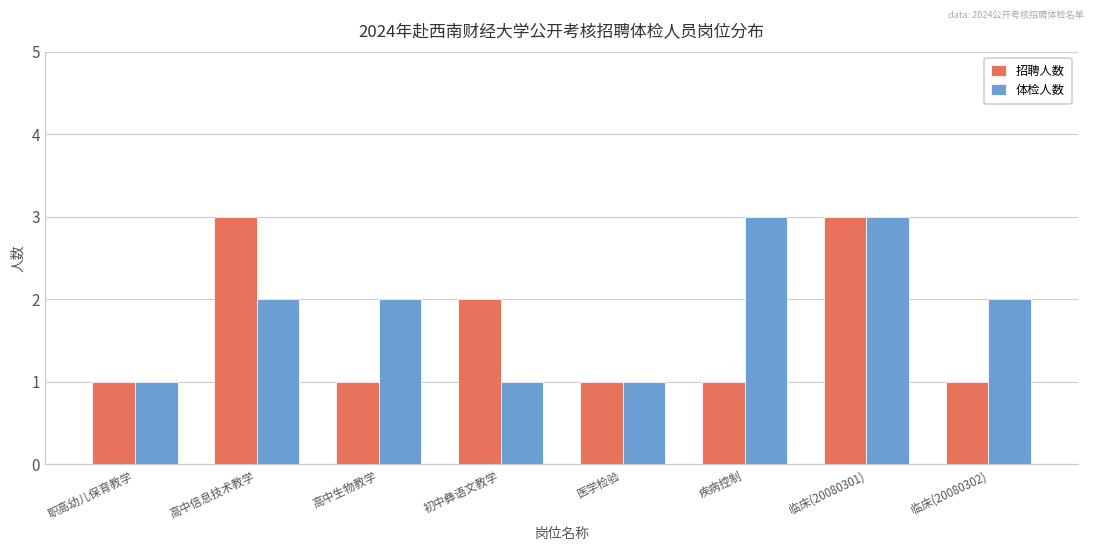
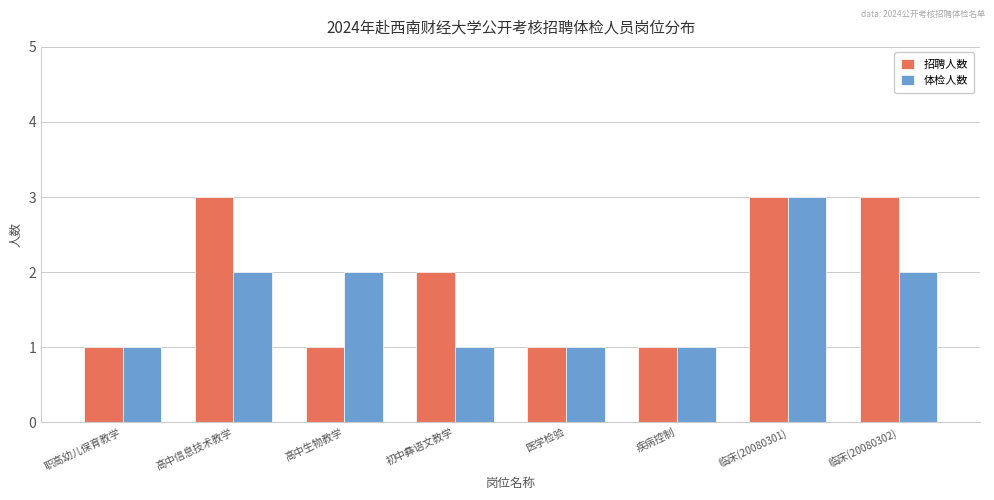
体检人数, 疾病控制: 3 -> 1
招聘人数, 临床(20080302): 1 -> 3
